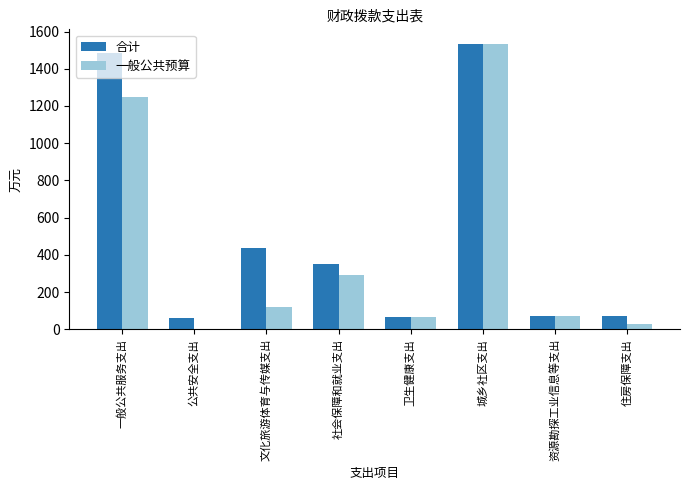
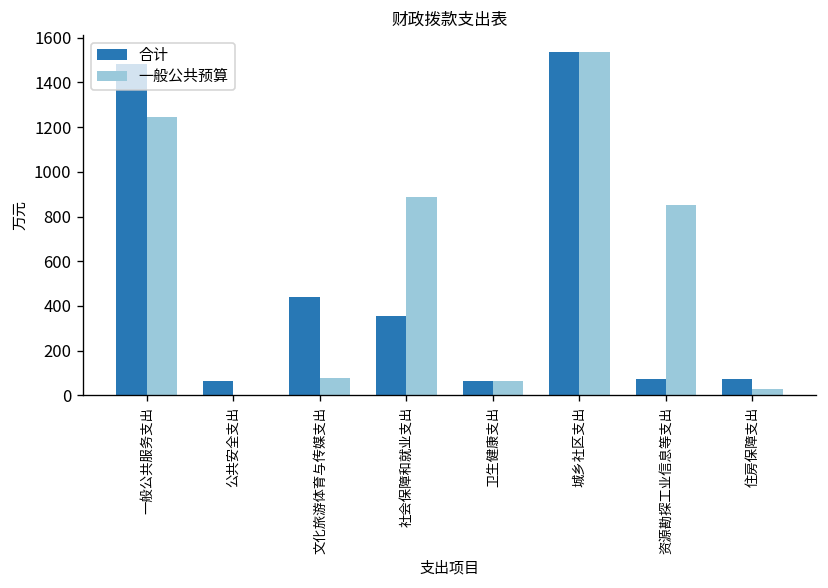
一般公共预算, 文化旅游体育与传媒支出: 120 -> 80
一般公共预算, 社会保障和就业支出: 290 -> 890
一般公共预算, 资源勘探工业信息等支出: 70 -> 850
